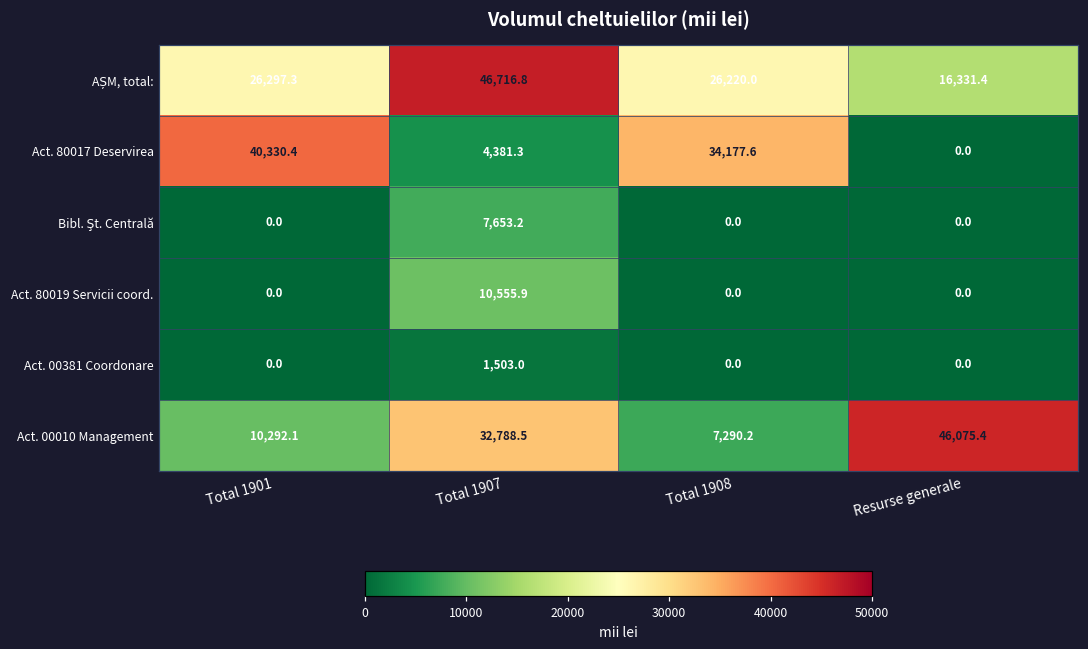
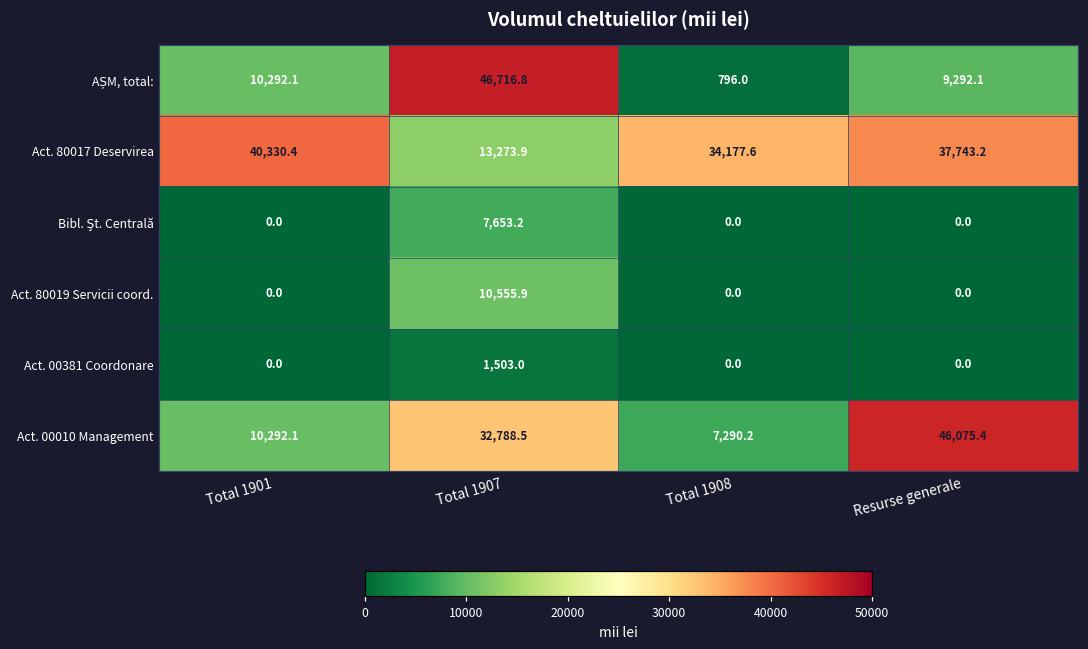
AȘM, total:, Total 1901: 26,297.3 -> 10,292.1
AȘM, total:, Total 1908: 26,220.0 -> 796.0
AȘM, total:, Resurse generale: 16,331.4 -> 9,292.1
Act. 80017 Deservirea, Total 1907: 4,381.3 -> 13,273.9
Act. 80017 Deservirea, Resurse generale: 0.0 -> 37,743.2
